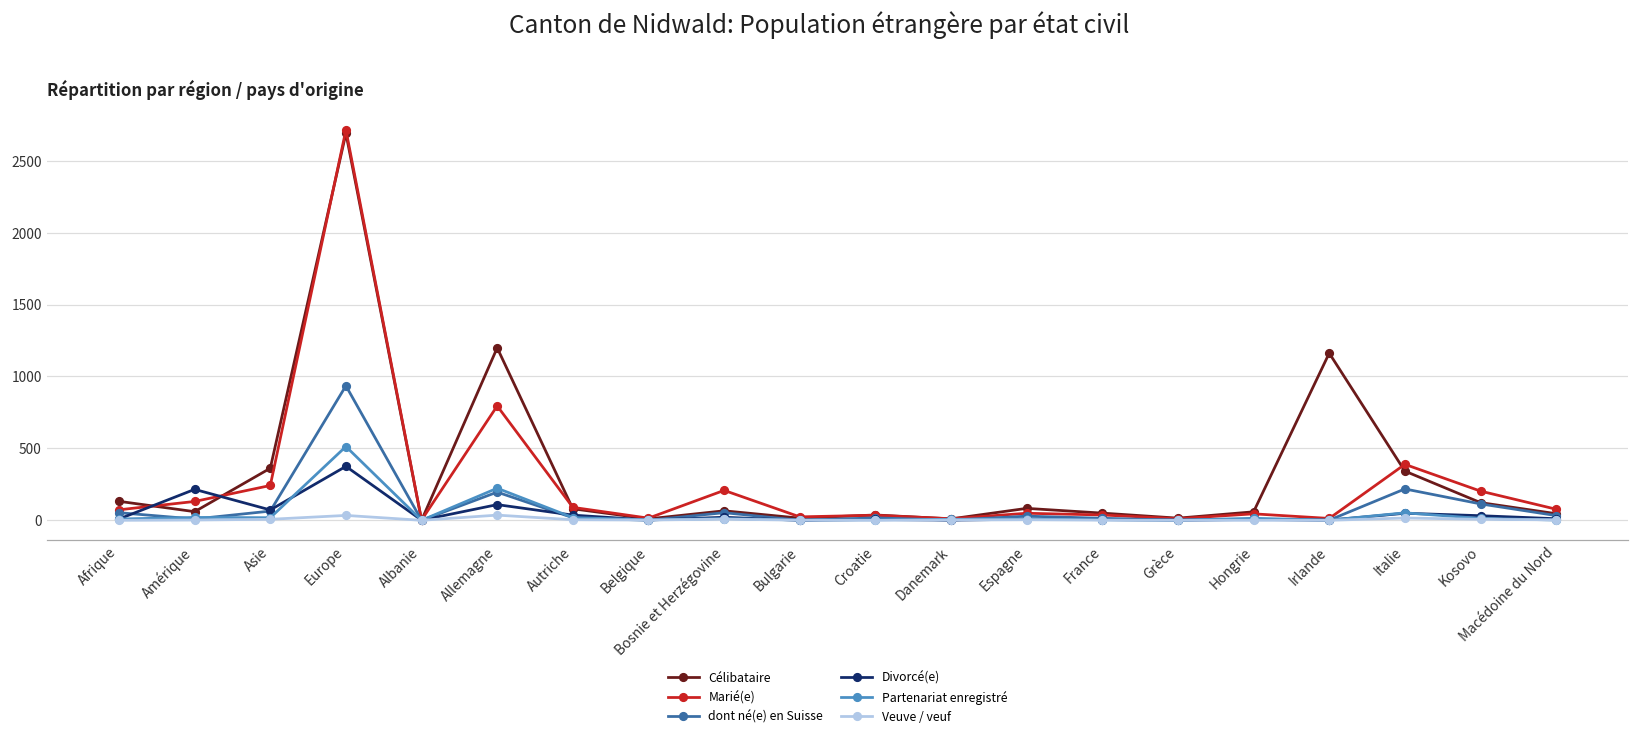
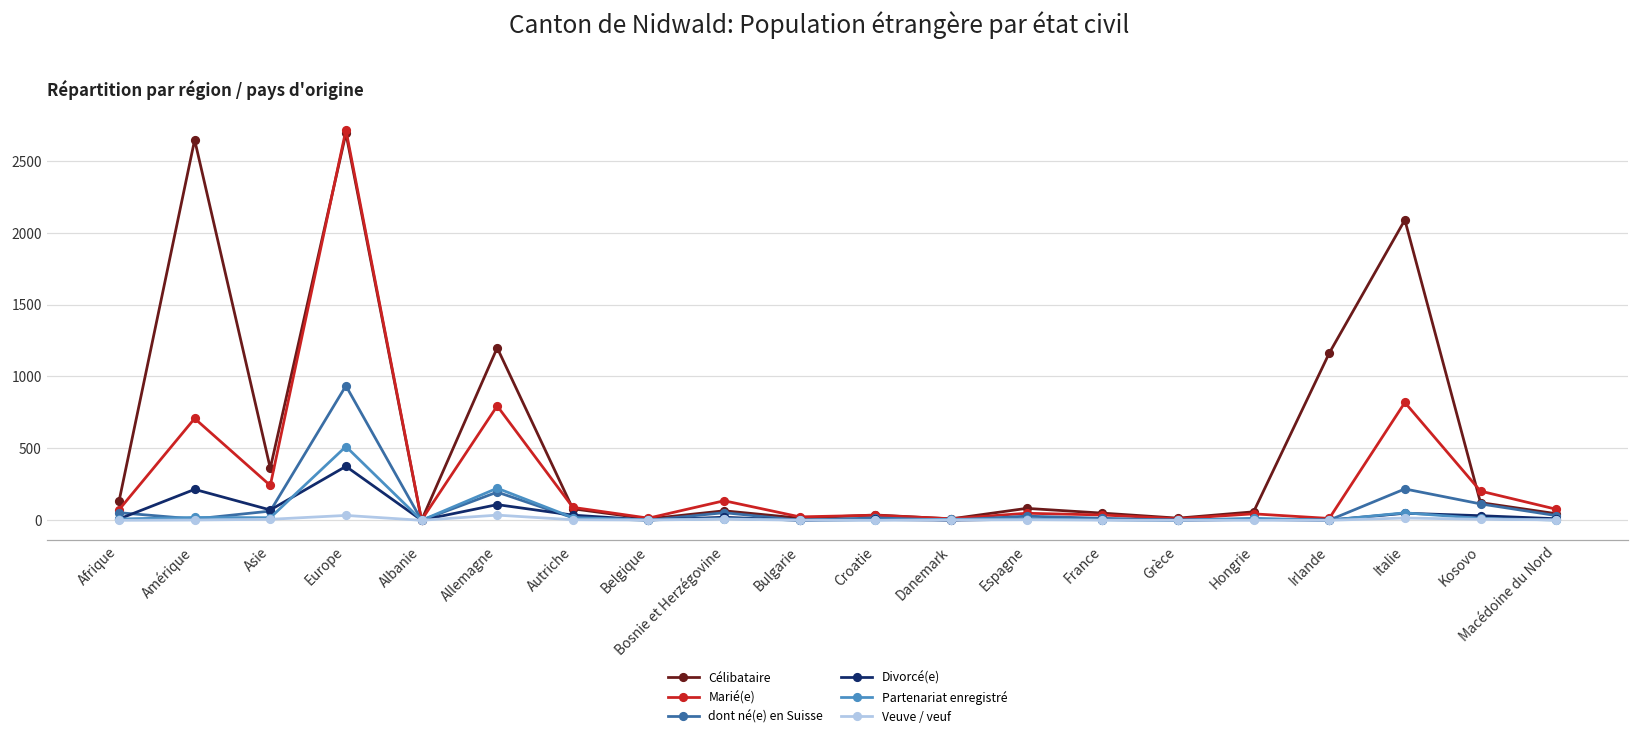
Célibataire, Amérique: 60 -> 2650
Marié(e), Amérique: 130 -> 710
Marié(e), Bosnie et Herzégovine: 210 -> 140
Célibataire, Italie: 340 -> 2090
Marié(e), Italie: 390 -> 820
